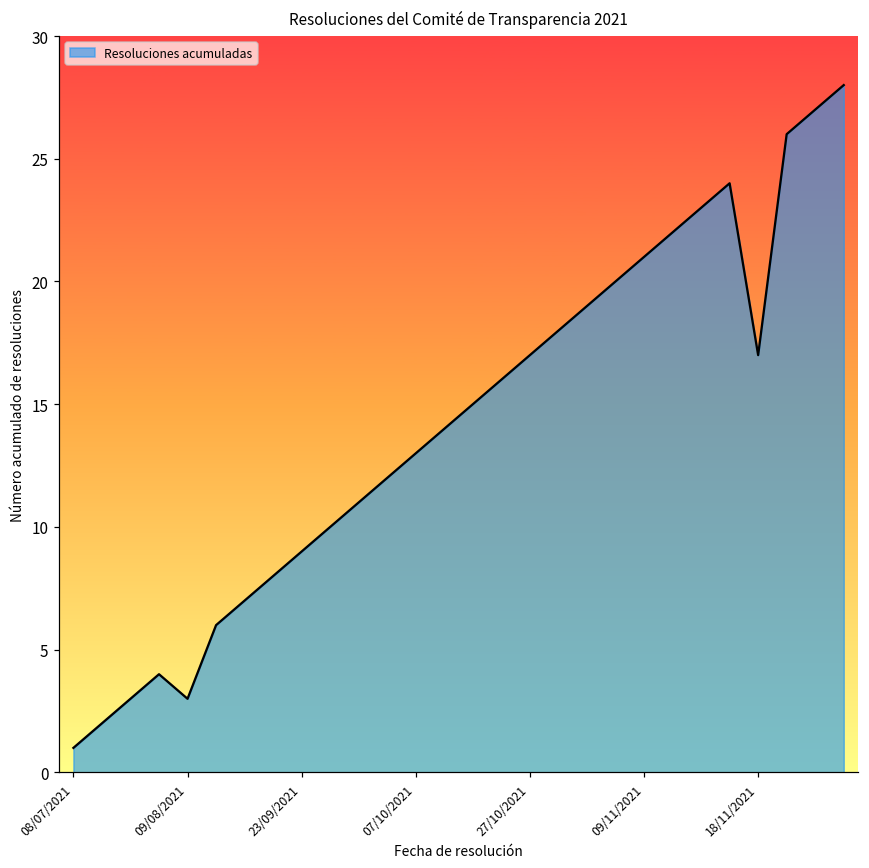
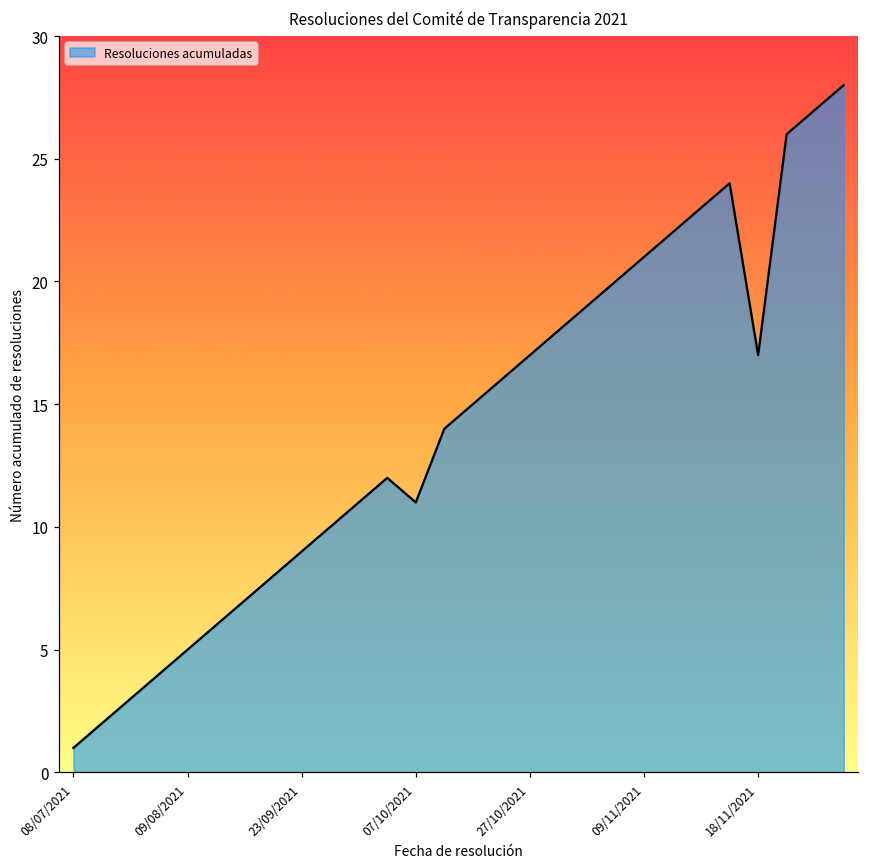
09/08/2021: 3 -> 5
07/10/2021: 13 -> 11
